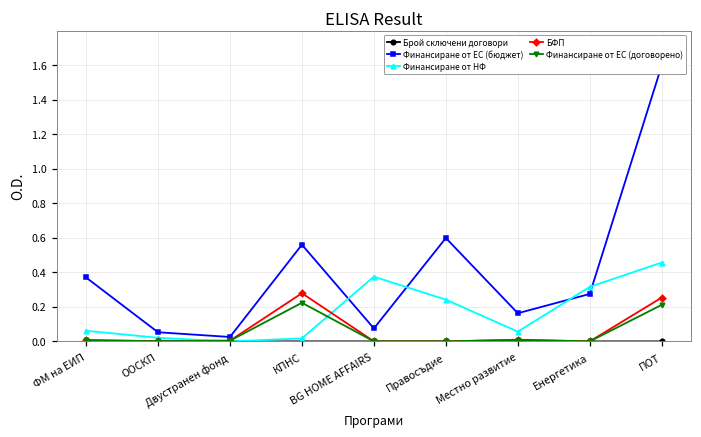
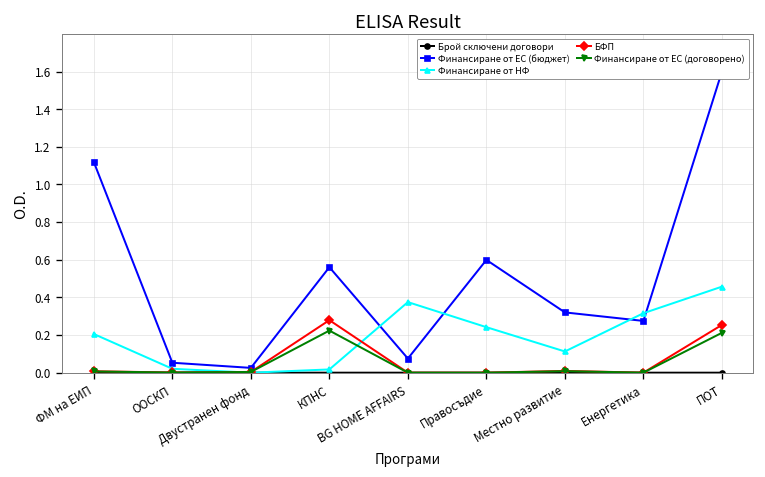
Финансиране от ЕС (бюджет), ФМ на ЕИП: 0.37 -> 1.12
Финансиране от НФ, ФМ на ЕИП: 0.06 -> 0.21
Финансиране от ЕС (бюджет), Местно развитие: 0.16 -> 0.32
Финансиране от НФ, Местно развитие: 0.06 -> 0.11
